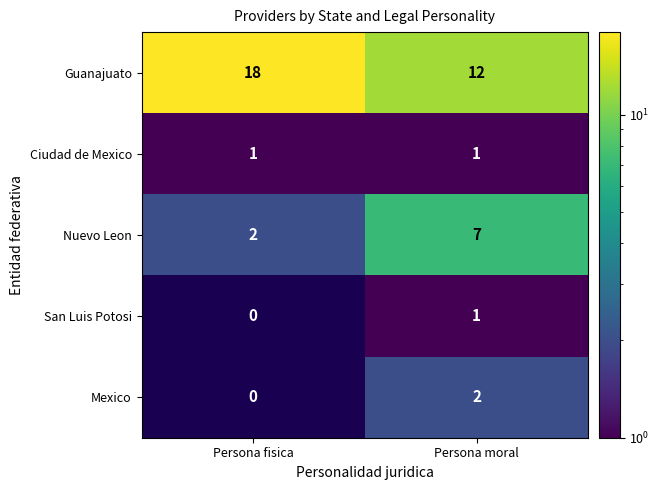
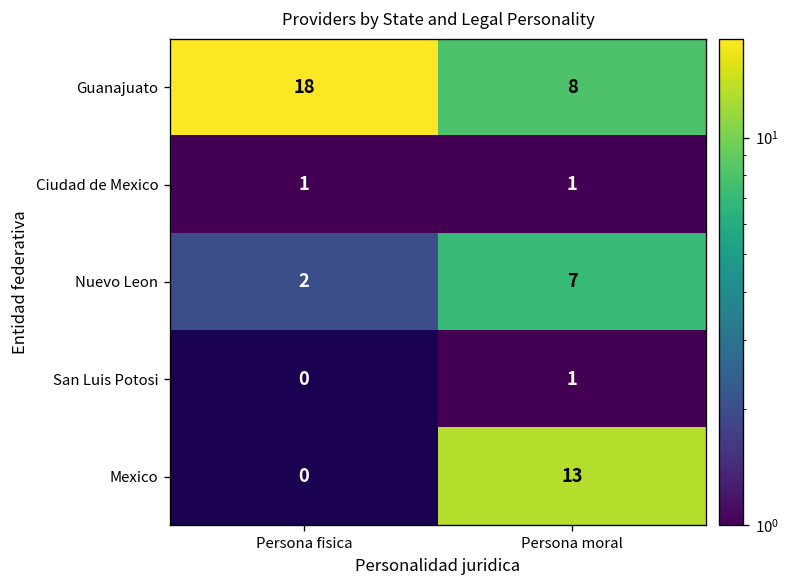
Guanajuato, Persona moral: 12 -> 8
Mexico, Persona moral: 2 -> 13
